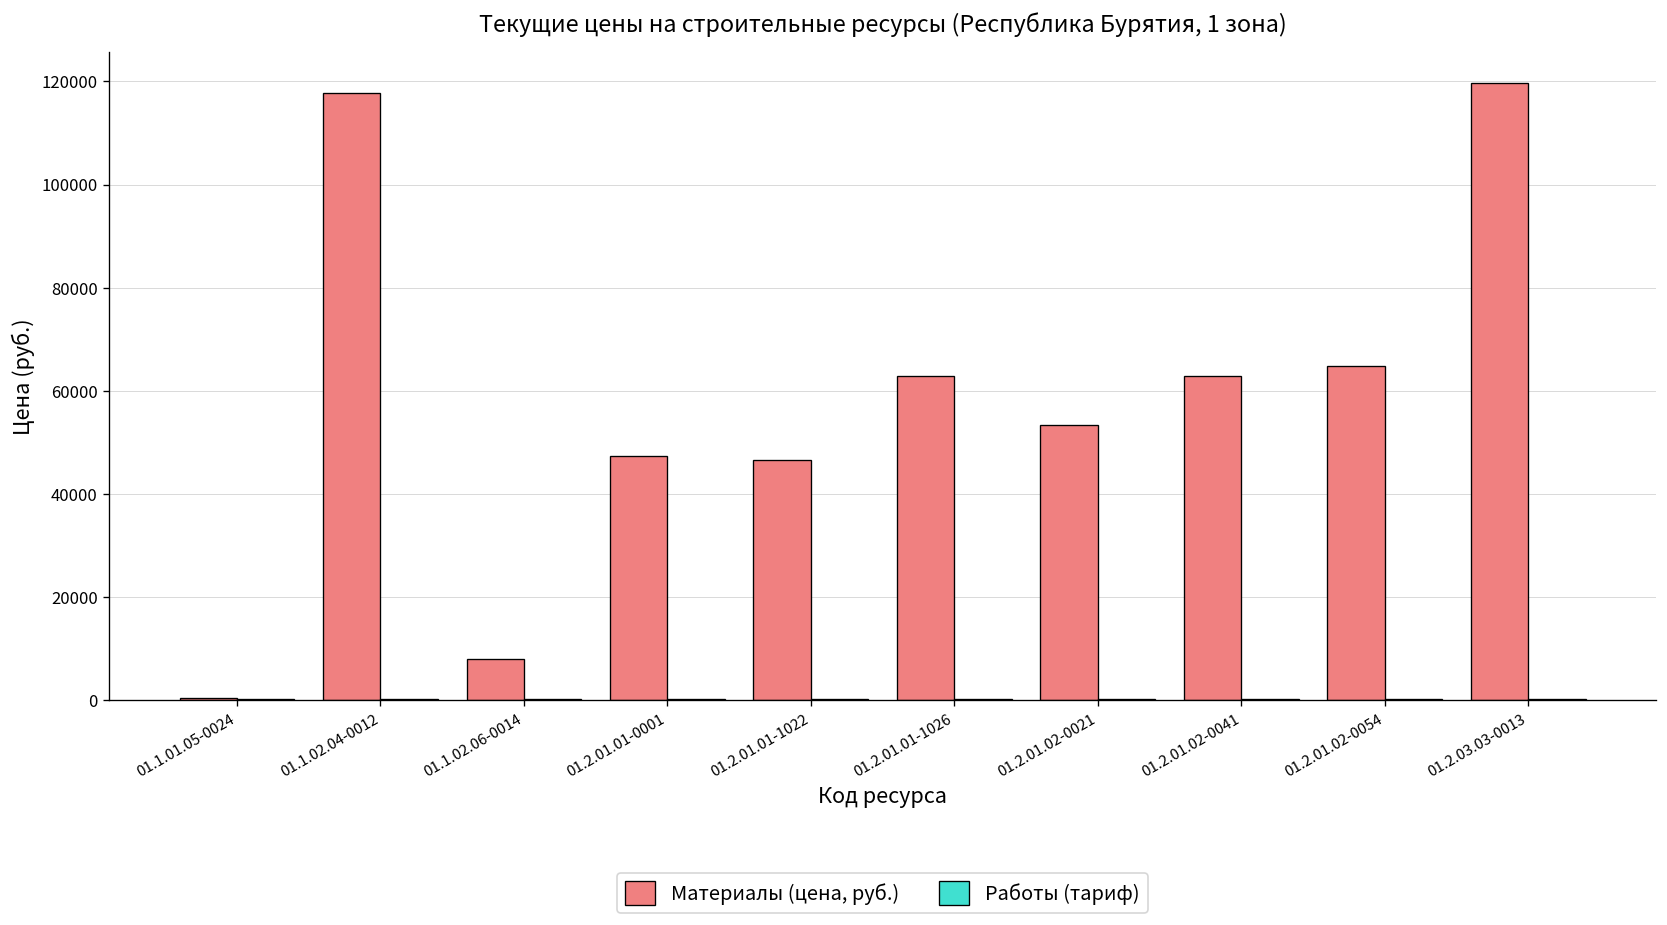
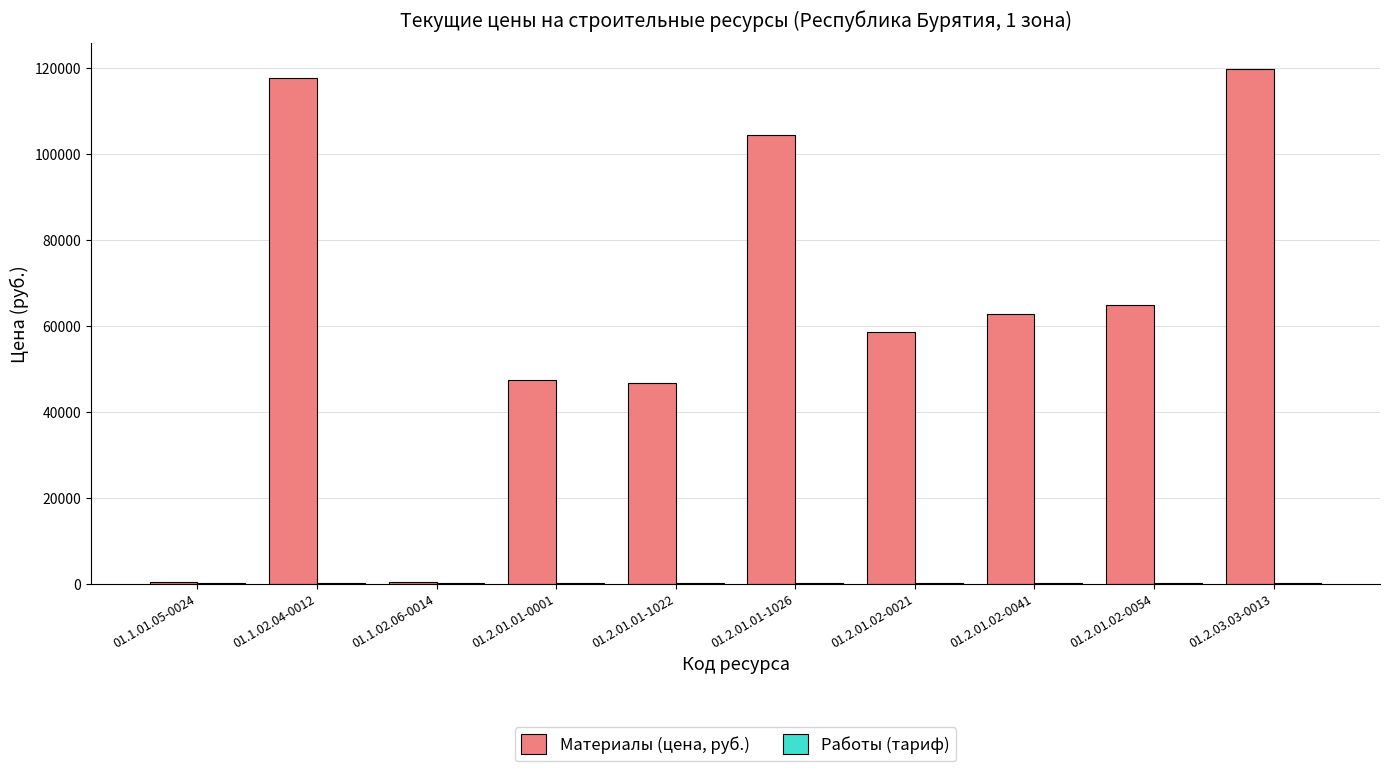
Материалы (цена, руб.), 01.1.02.06-0014: 8000 -> 0
Материалы (цена, руб.), 01.2.01.01-1026: 63000 -> 104000
Материалы (цена, руб.), 01.2.01.02-0021: 53000 -> 59000
